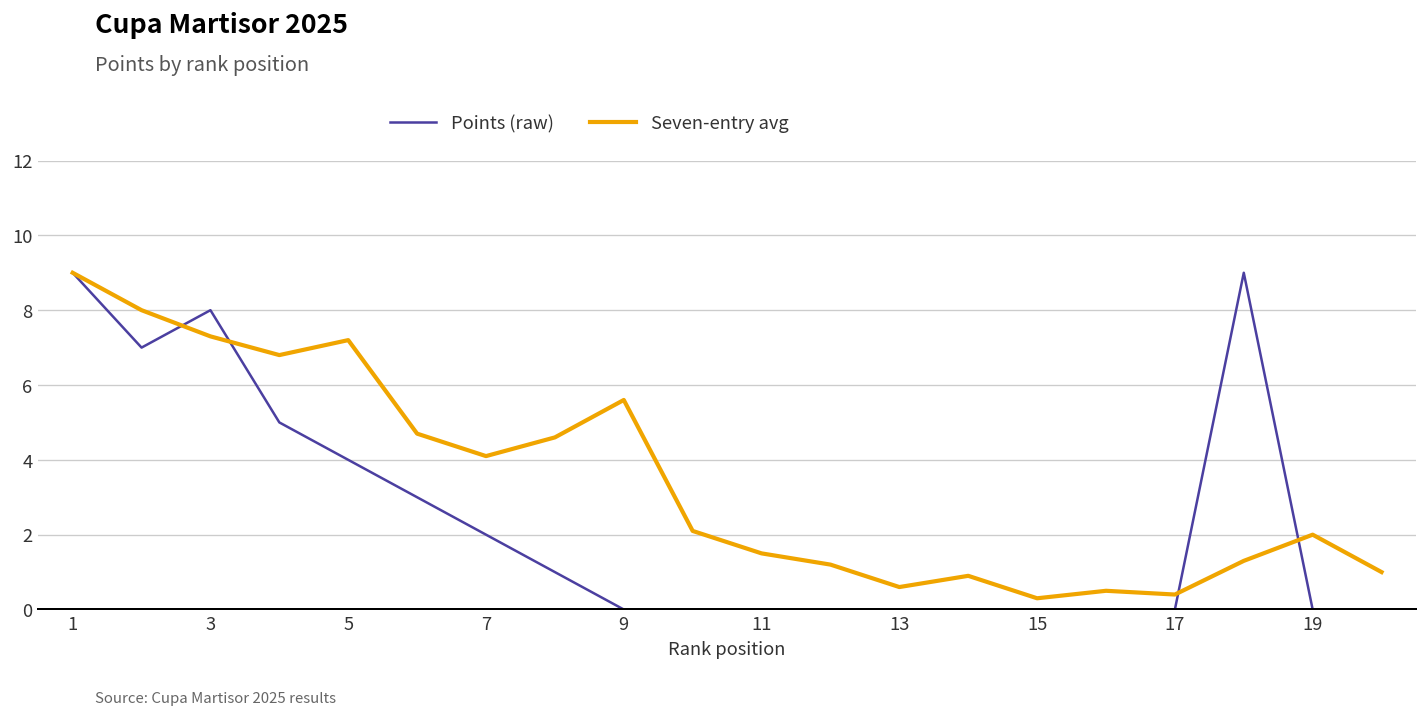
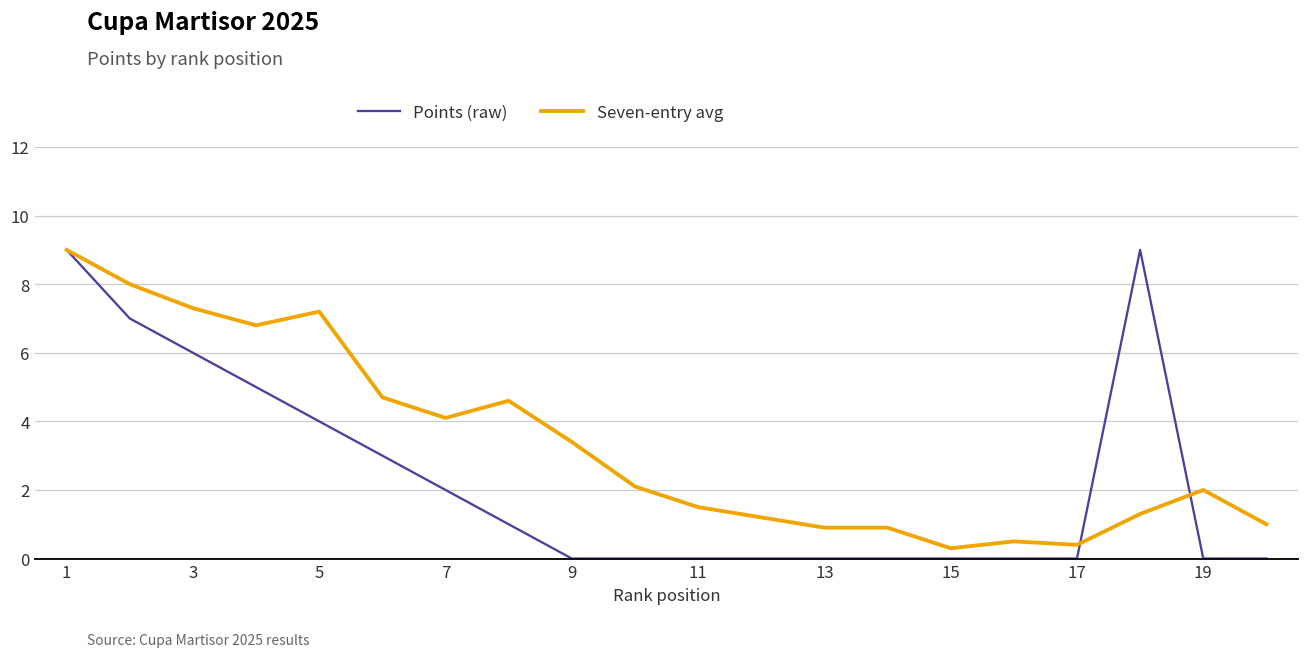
Points (raw), 3: 8 -> 6
Seven-entry avg, 9: 5.6 -> 3.4
Seven-entry avg, 13: 0.6 -> 0.9
